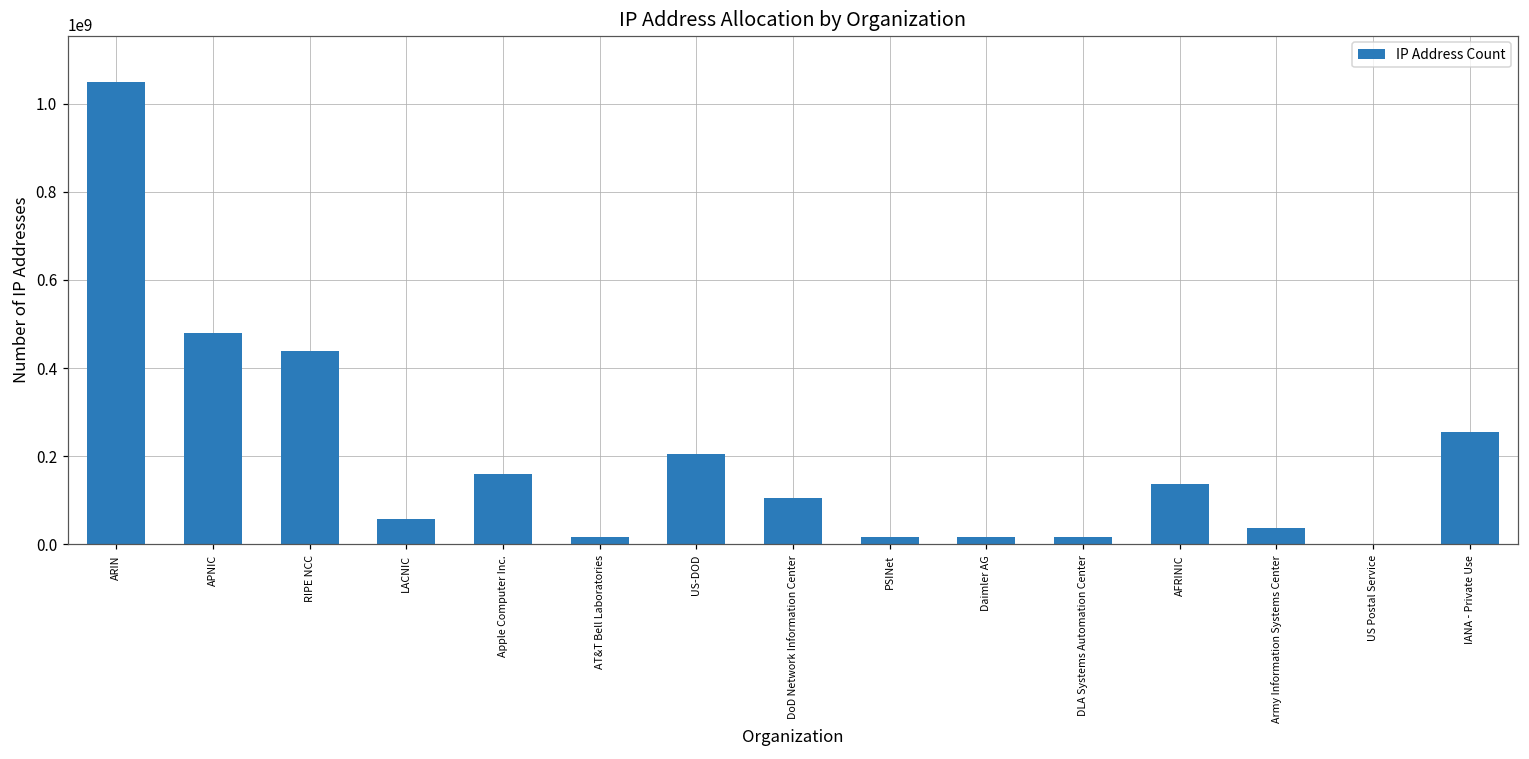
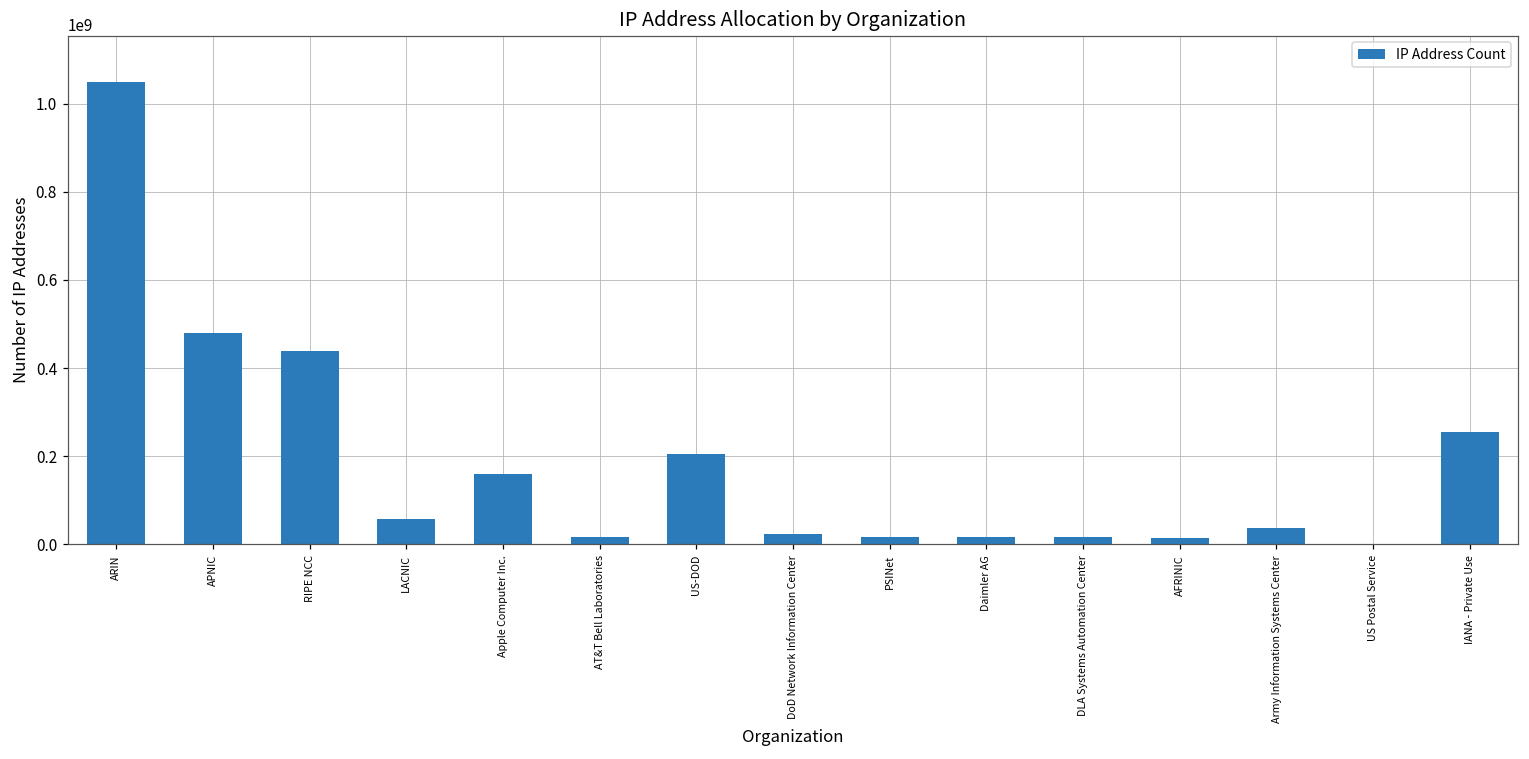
DoD Network Information Center: 100000000 -> 20000000
AFRINIC: 140000000 -> 10000000
